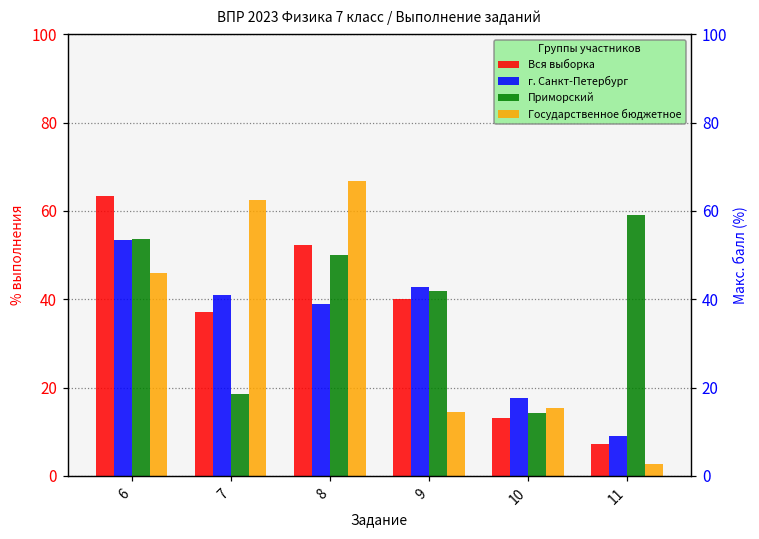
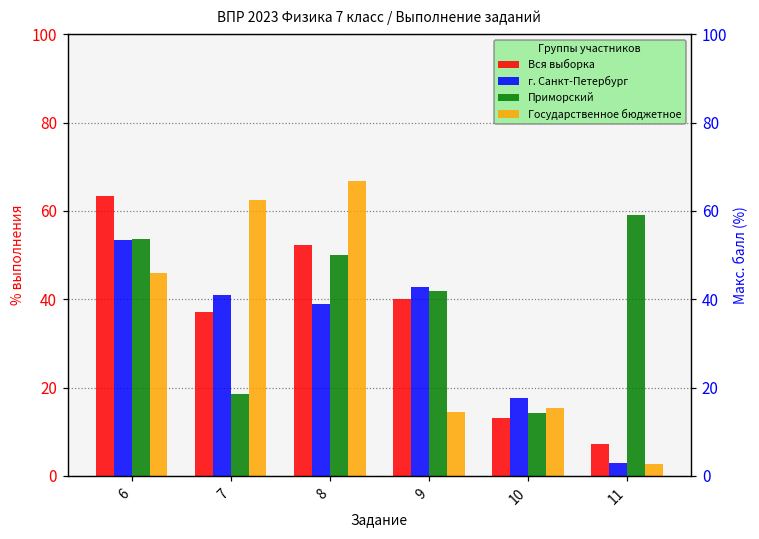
г. Санкт-Петербург, 11: 9 -> 3
